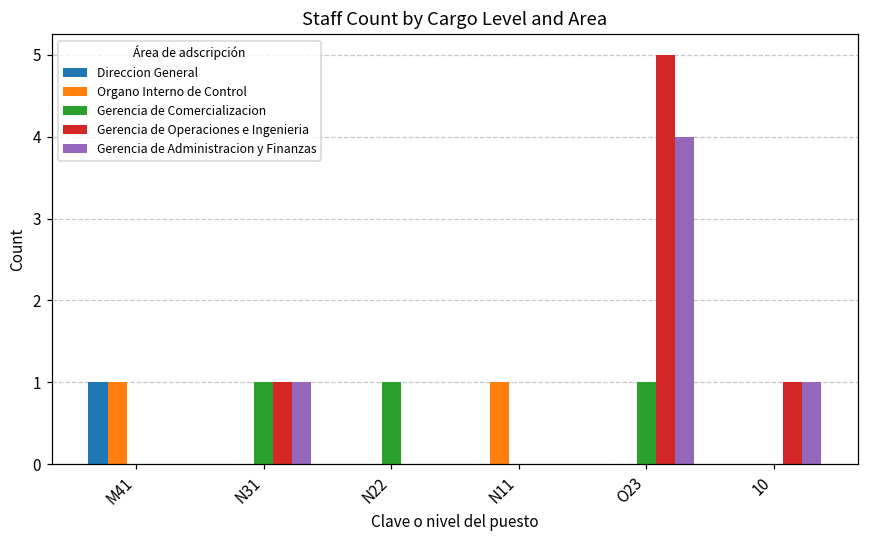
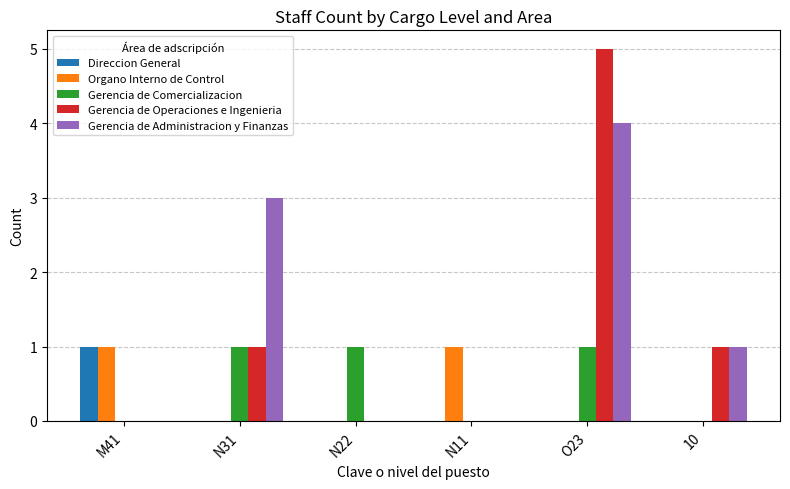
Gerencia de Administracion y Finanzas, N31: 1 -> 3
